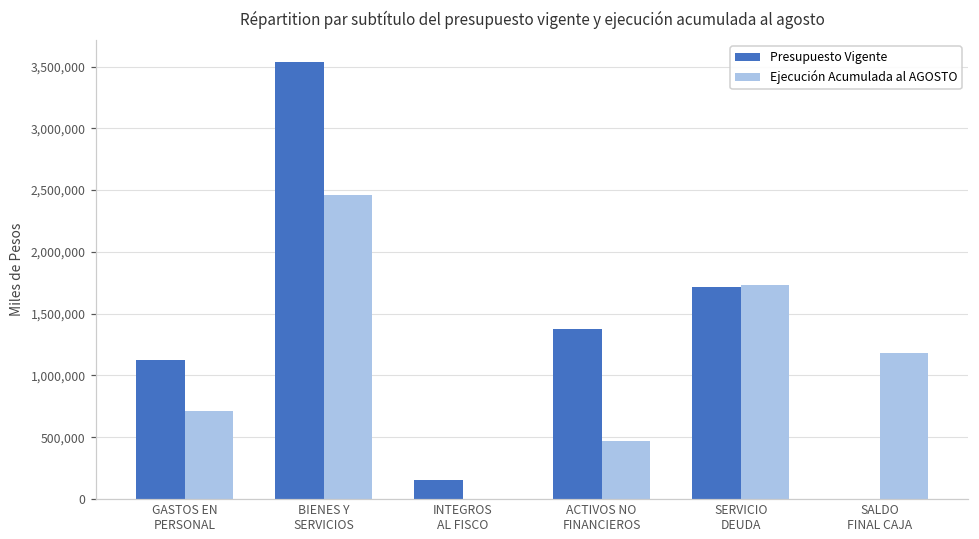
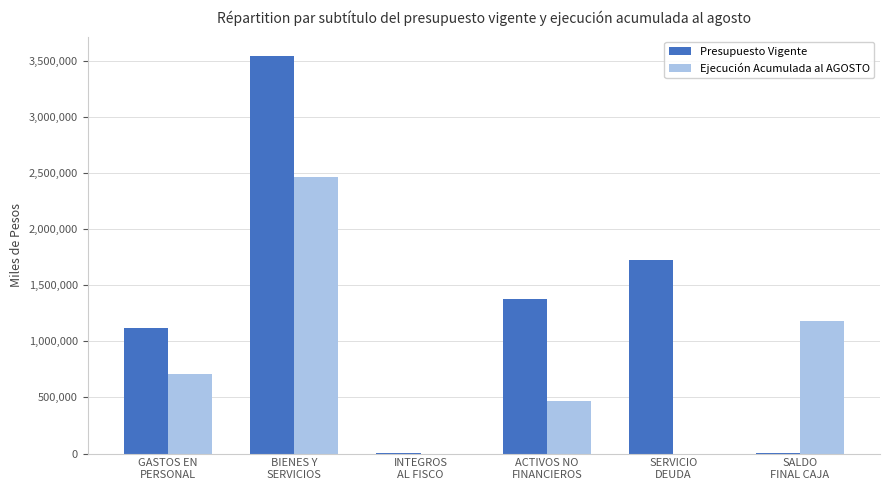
Presupuesto Vigente, INTEGROS AL FISCO: 150,000 -> 0
Ejecución Acumulada al AGOSTO, SERVICIO DEUDA: 1,740,000 -> 0
